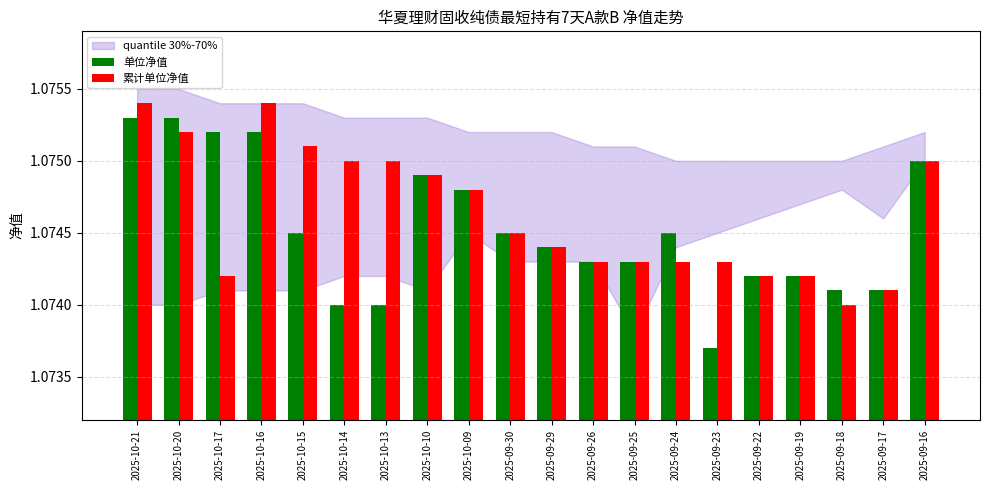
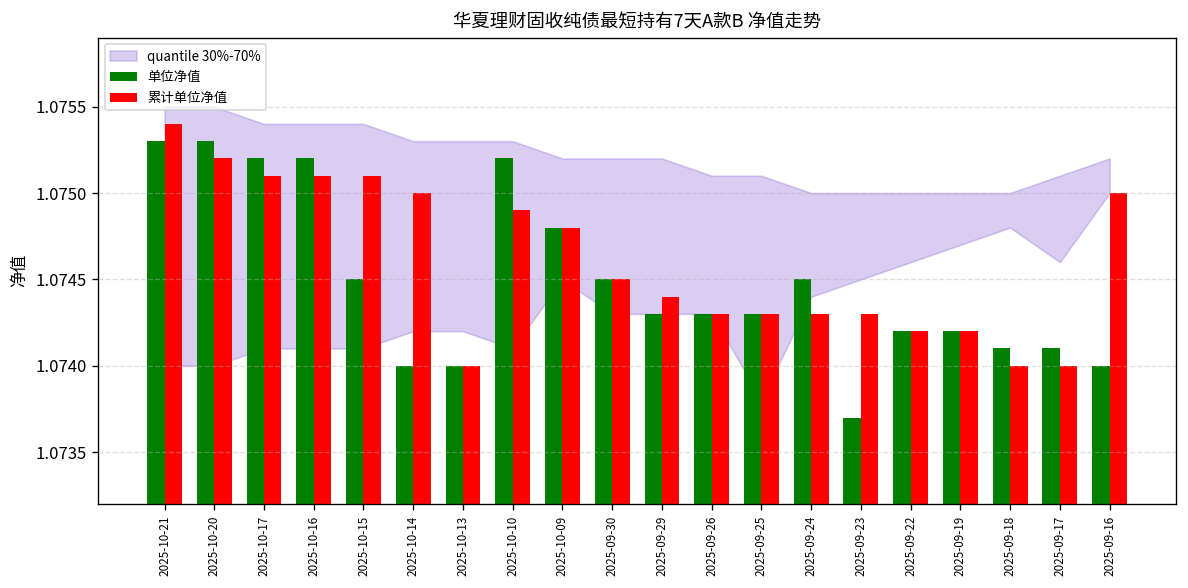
累计单位净值, 2025-10-17: 1.0742 -> 1.0751
累计单位净值, 2025-10-16: 1.0754 -> 1.0751
累计单位净值, 2025-10-13: 1.075 -> 1.074
单位净值, 2025-10-10: 1.0749 -> 1.0752
单位净值, 2025-09-29: 1.0744 -> 1.0743
累计单位净值, 2025-09-17: 1.0741 -> 1.0740
单位净值, 2025-09-16: 1.075 -> 1.074
